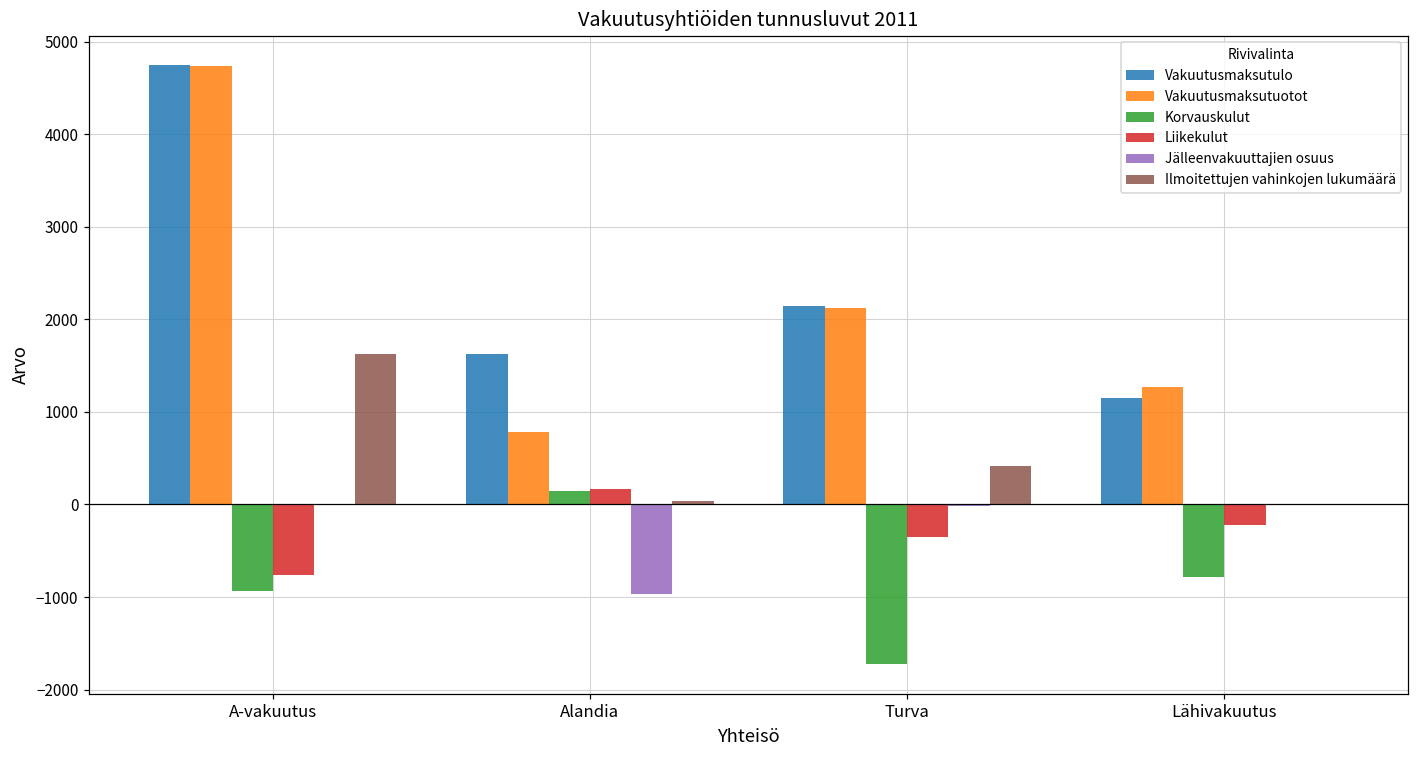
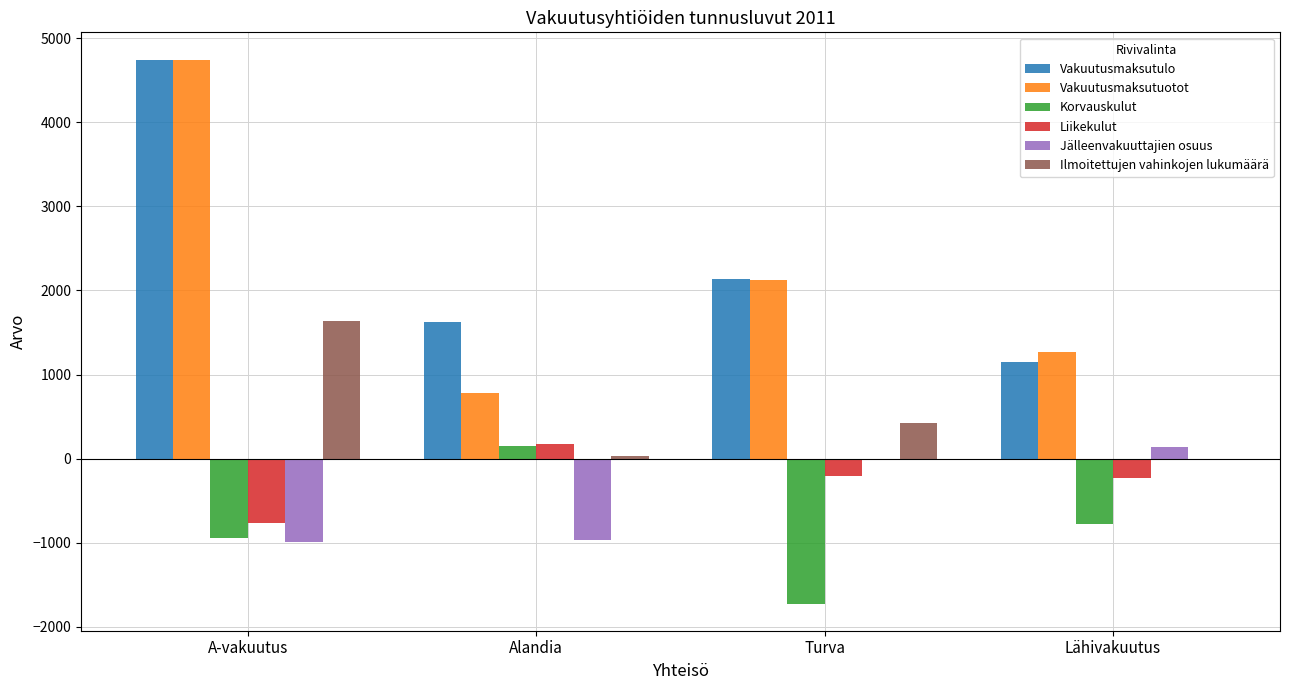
Jälleenvakuuttajien osuus, A-vakuutus: 0 -> -1000
Liikekulut, Turva: -400 -> -200
Jälleenvakuuttajien osuus, Lähivakuutus: 0 -> 100
